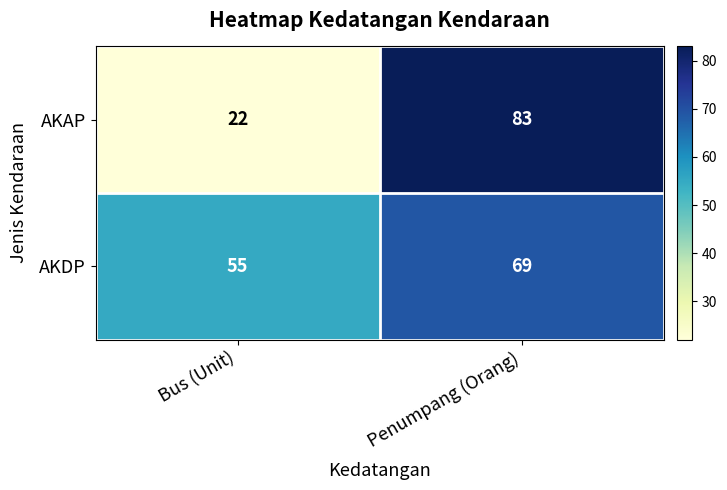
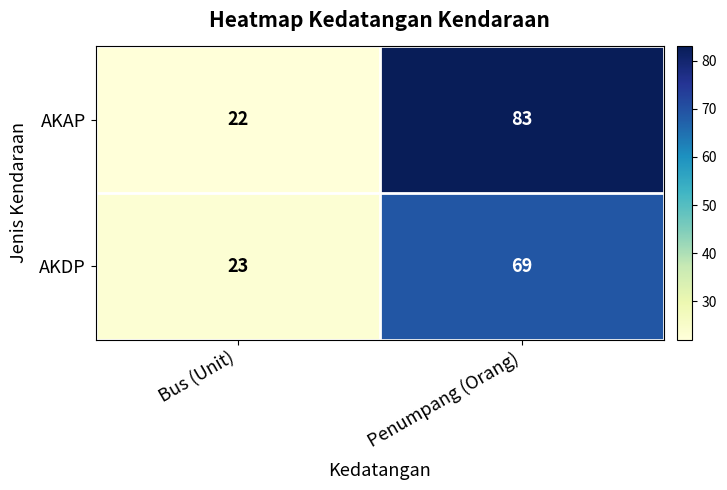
AKDP, Bus (Unit): 55 -> 23
